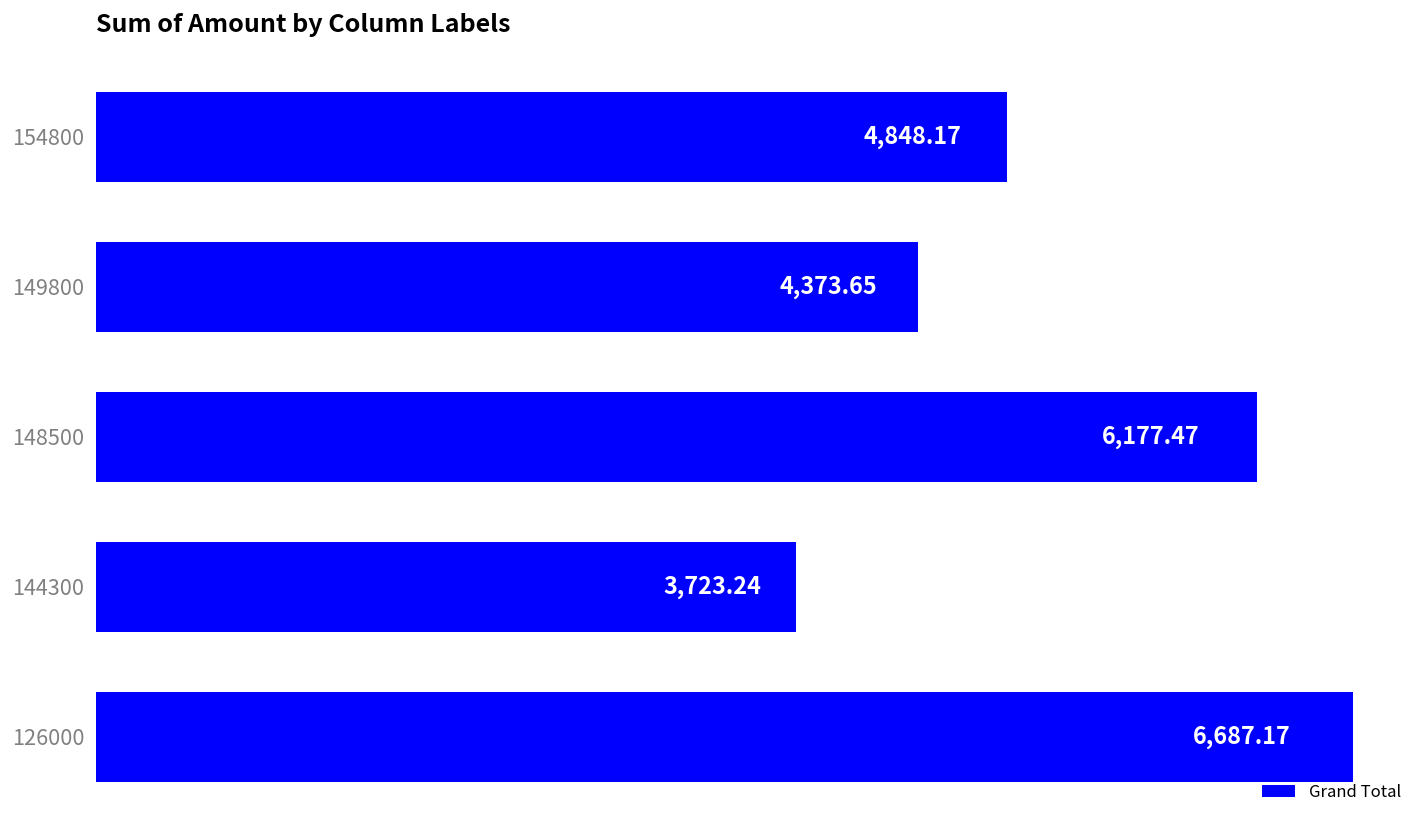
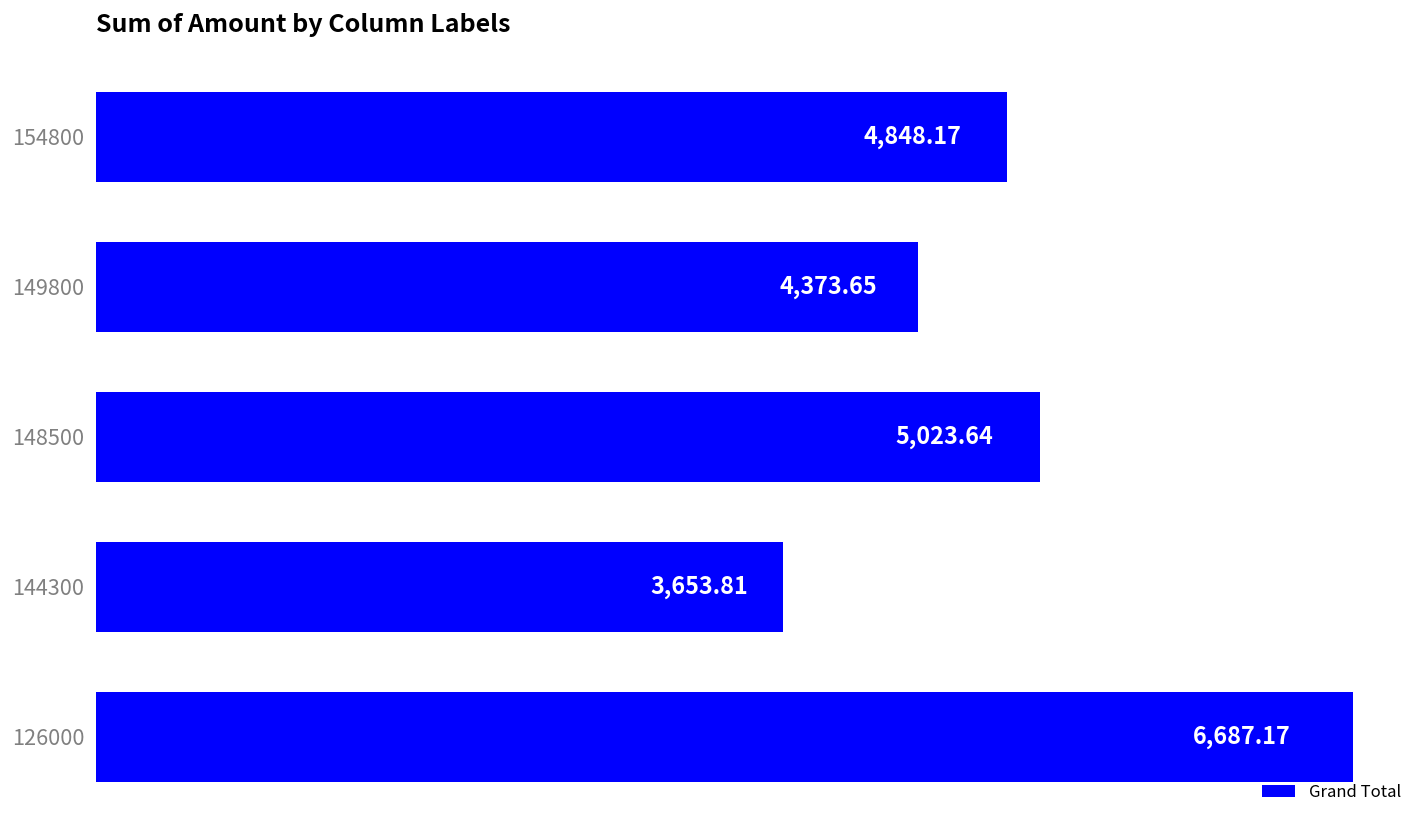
148500: 6,177.47 -> 5,023.64
144300: 3,723.24 -> 3,653.81
